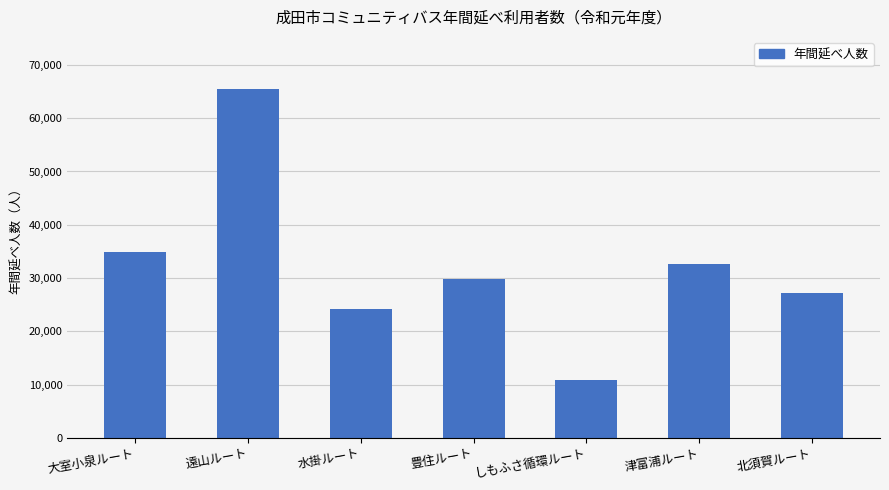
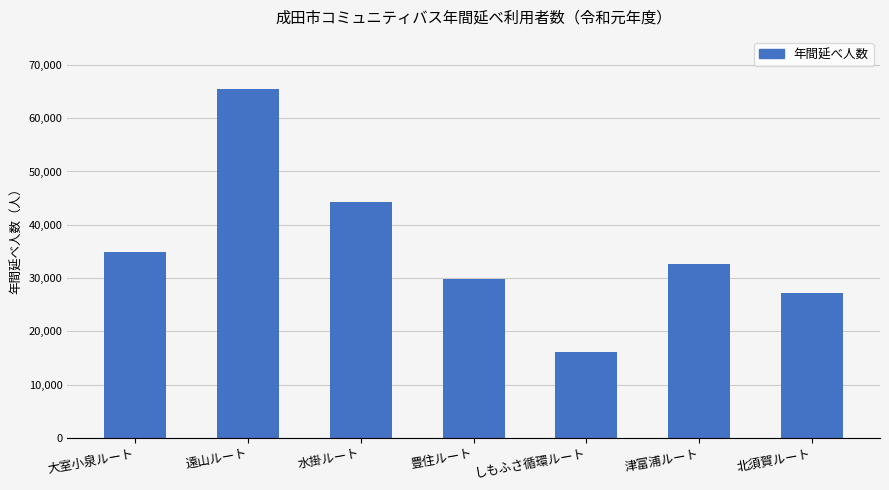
水掛ルート: 24,000 -> 44,000
しもふさ循環ルート: 11,000 -> 16,000
